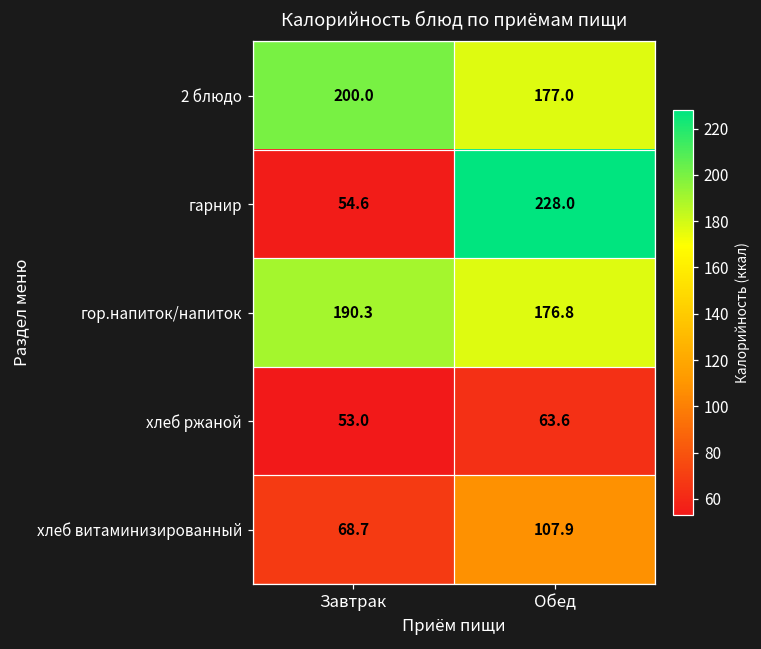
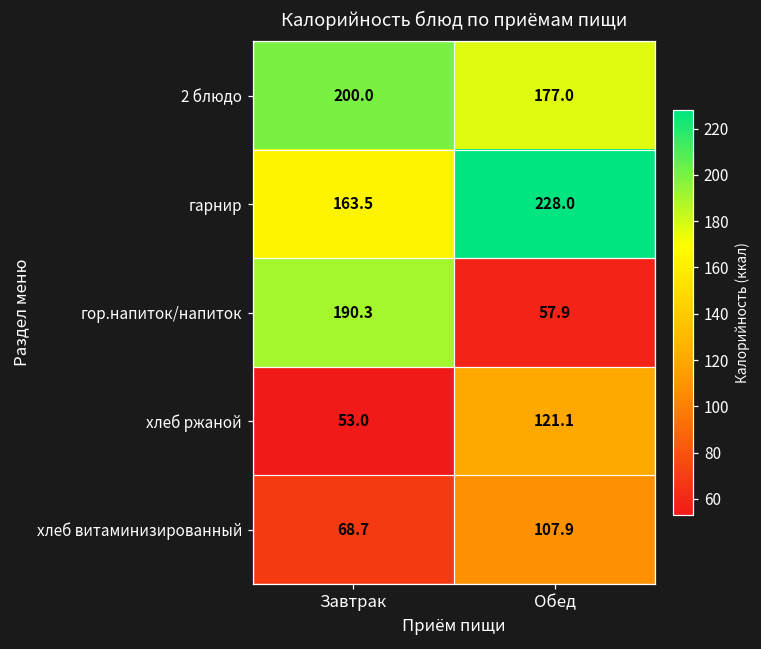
гарнир, Завтрак: 54.6 -> 163.5
гор.напиток/напиток, Обед: 176.8 -> 57.9
хлеб ржаной, Обед: 63.6 -> 121.1
